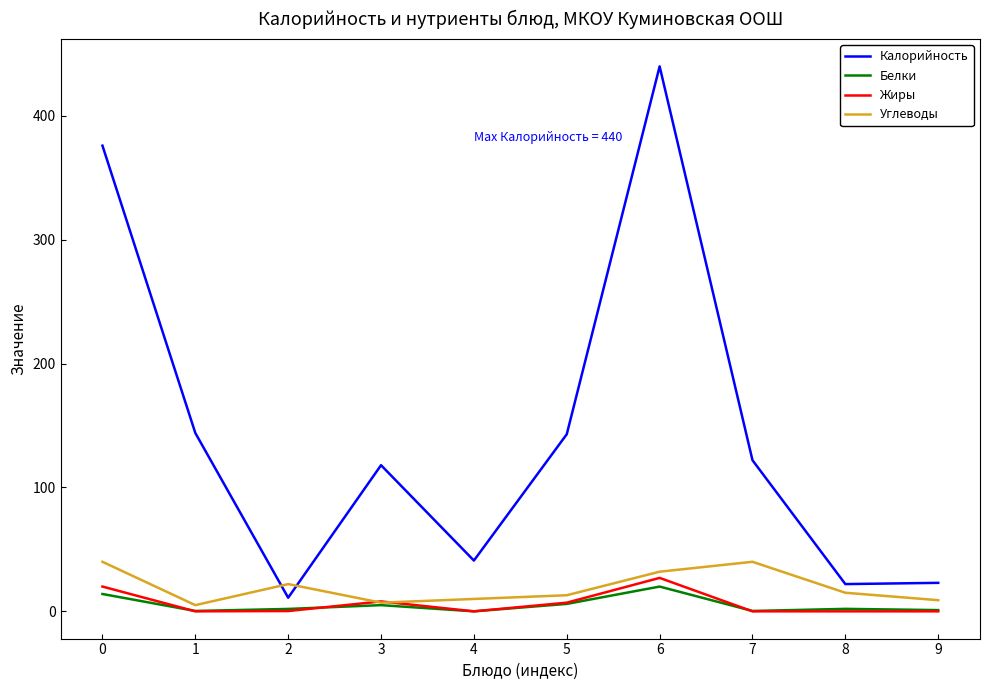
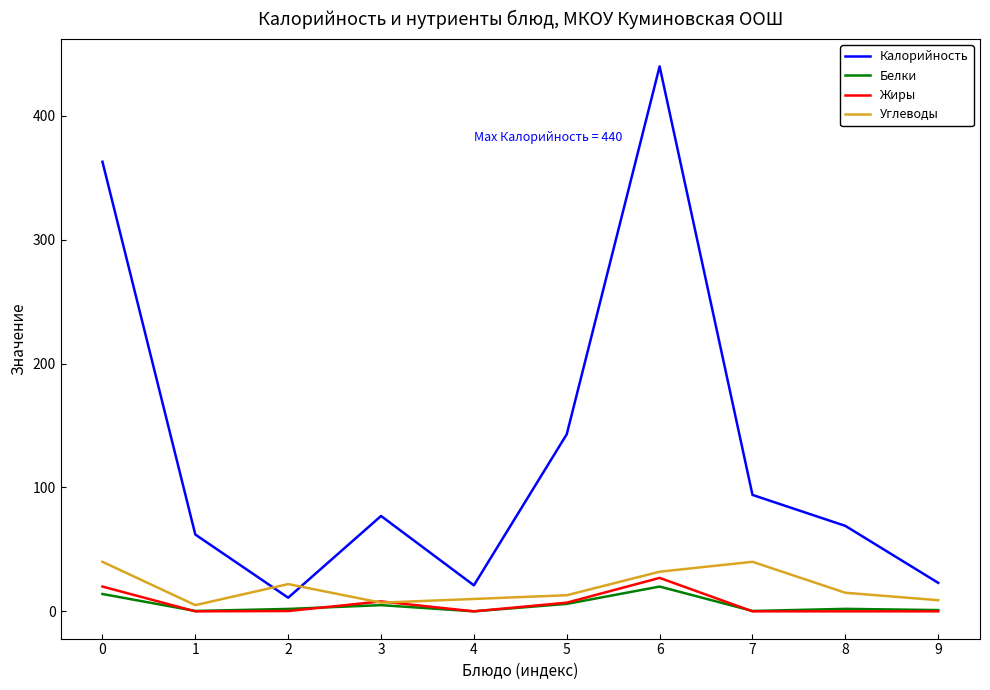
Калорийность, 0: 376 -> 363
Калорийность, 1: 144 -> 62
Калорийность, 3: 118 -> 77
Калорийность, 4: 41 -> 21
Калорийность, 7: 122 -> 94
Калорийность, 8: 22 -> 69
